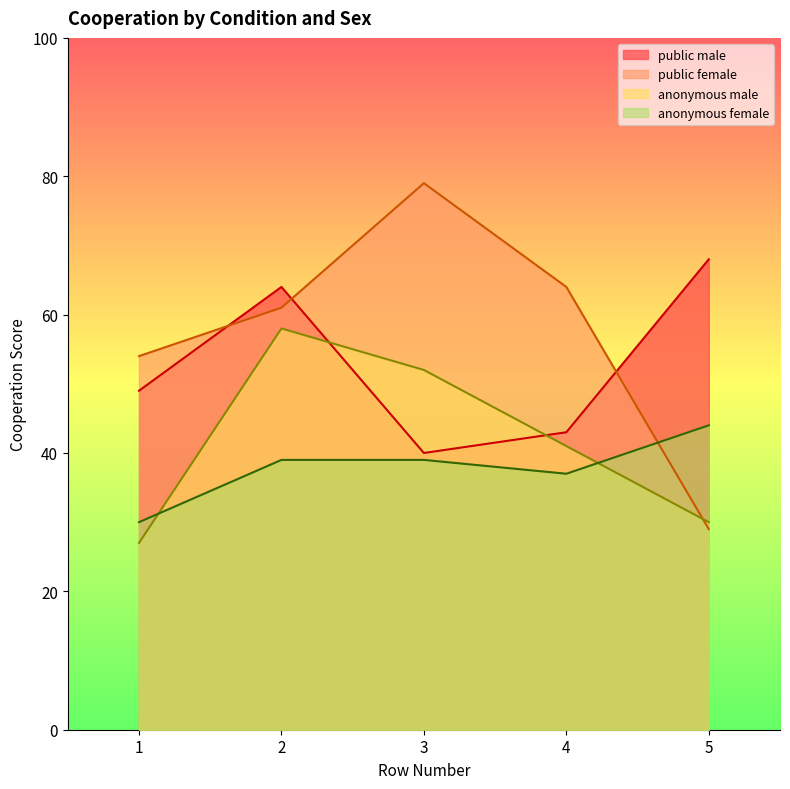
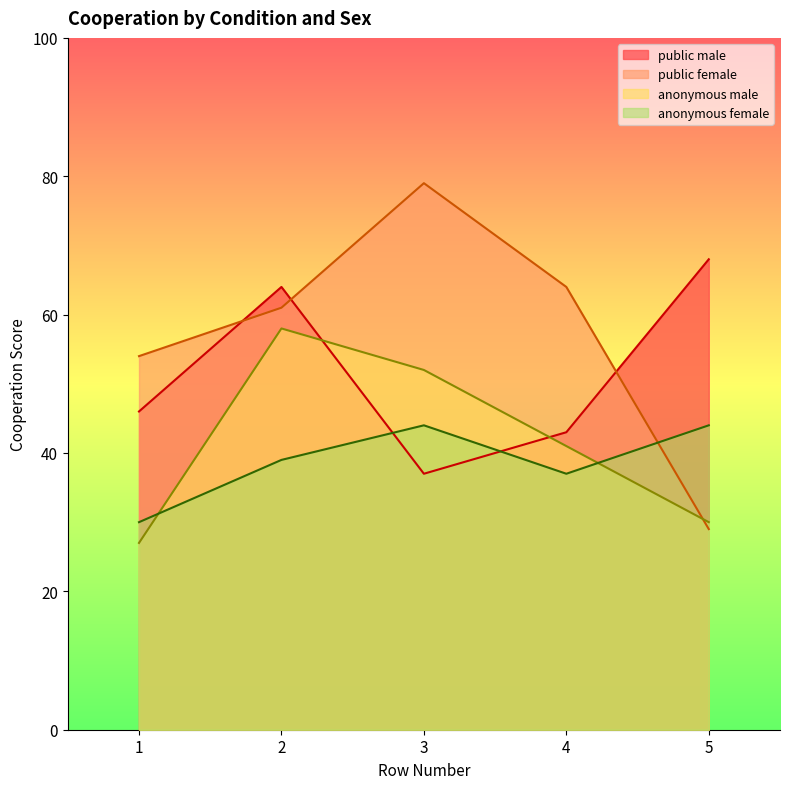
public male, 1: 49 -> 46
public male, 3: 40 -> 37
anonymous female, 3: 39 -> 44
